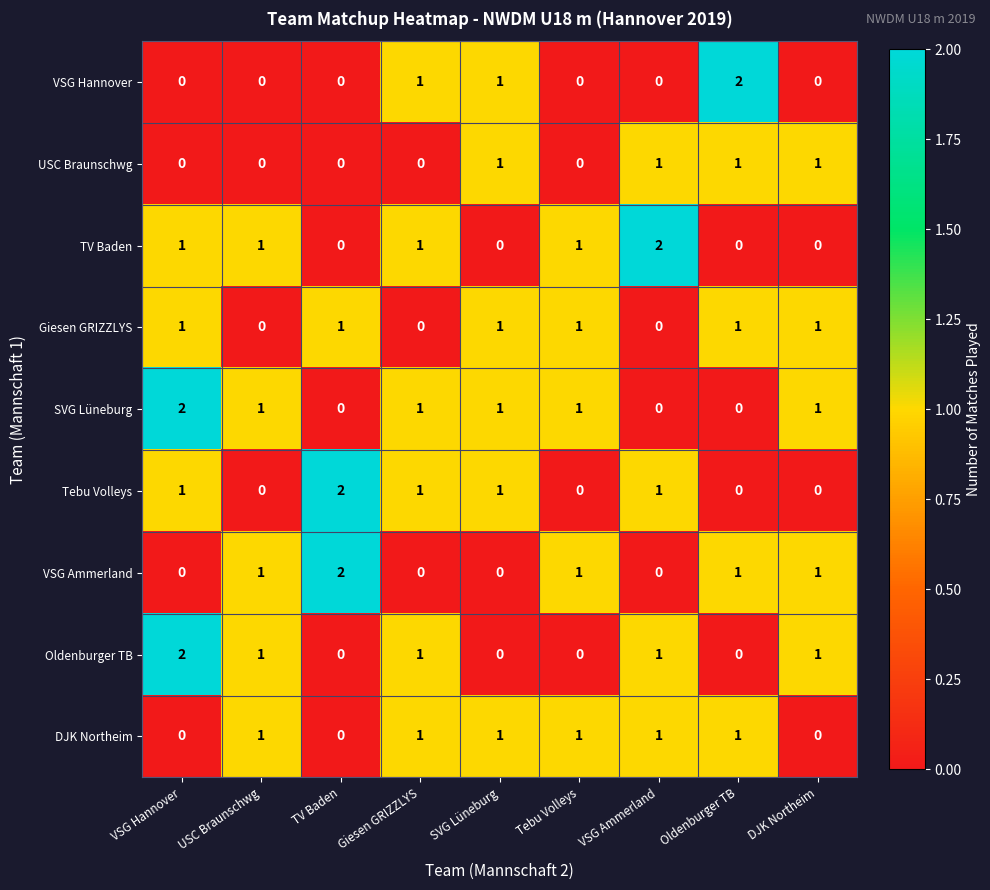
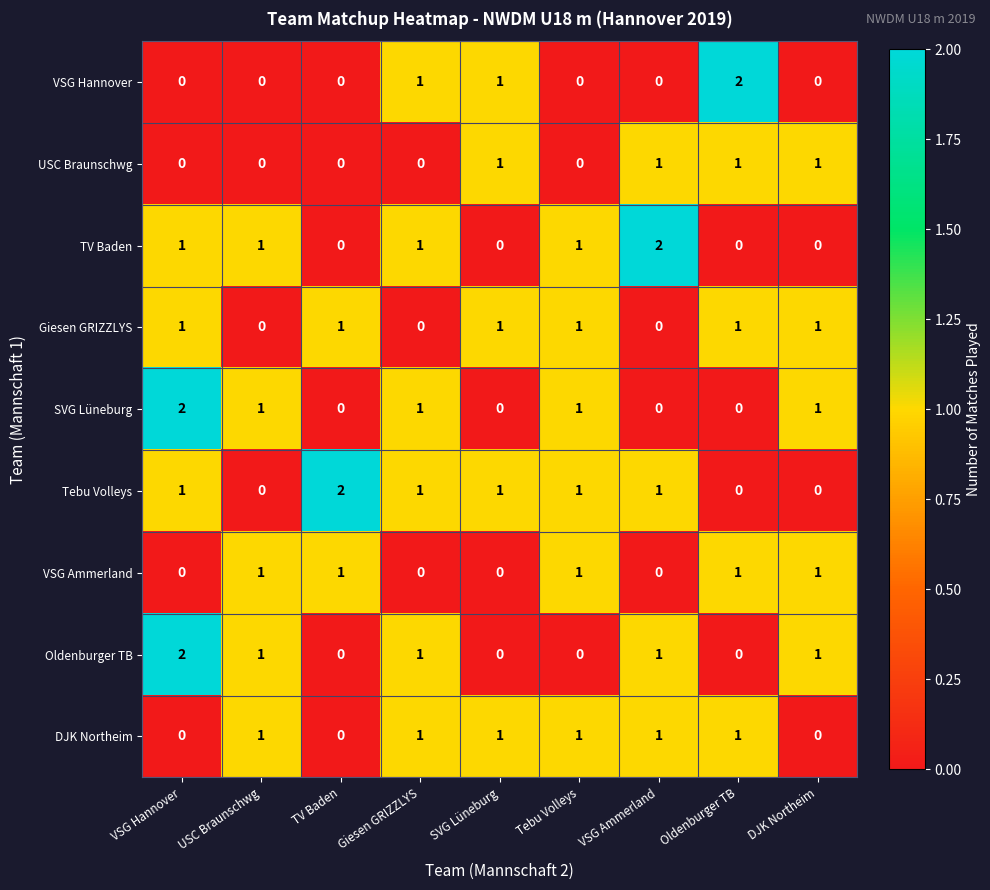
SVG Lüneburg, SVG Lüneburg: 1 -> 0
Tebu Volleys, Tebu Volleys: 0 -> 1
VSG Ammerland, TV Baden: 2 -> 1
